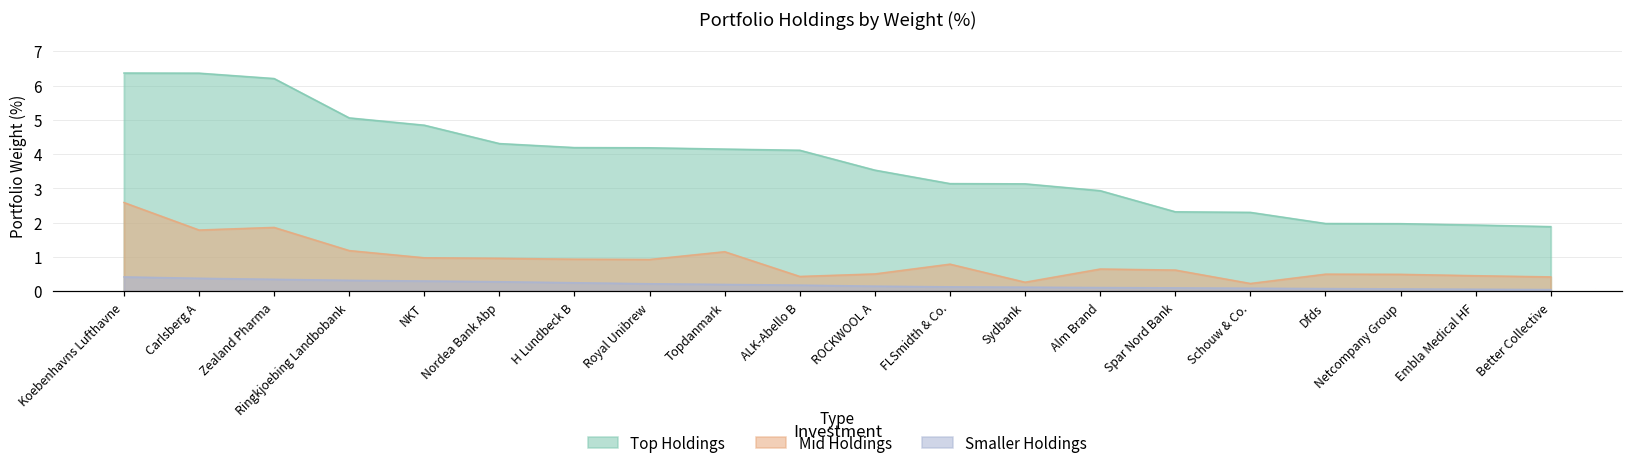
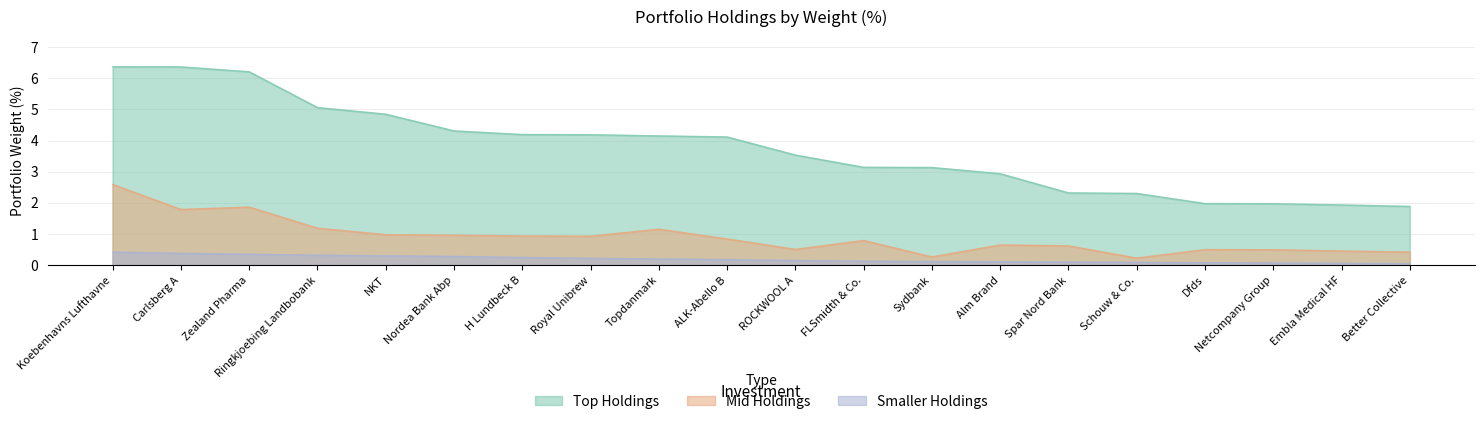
Mid Holdings, ALK-Abello B: 0.4 -> 0.8
